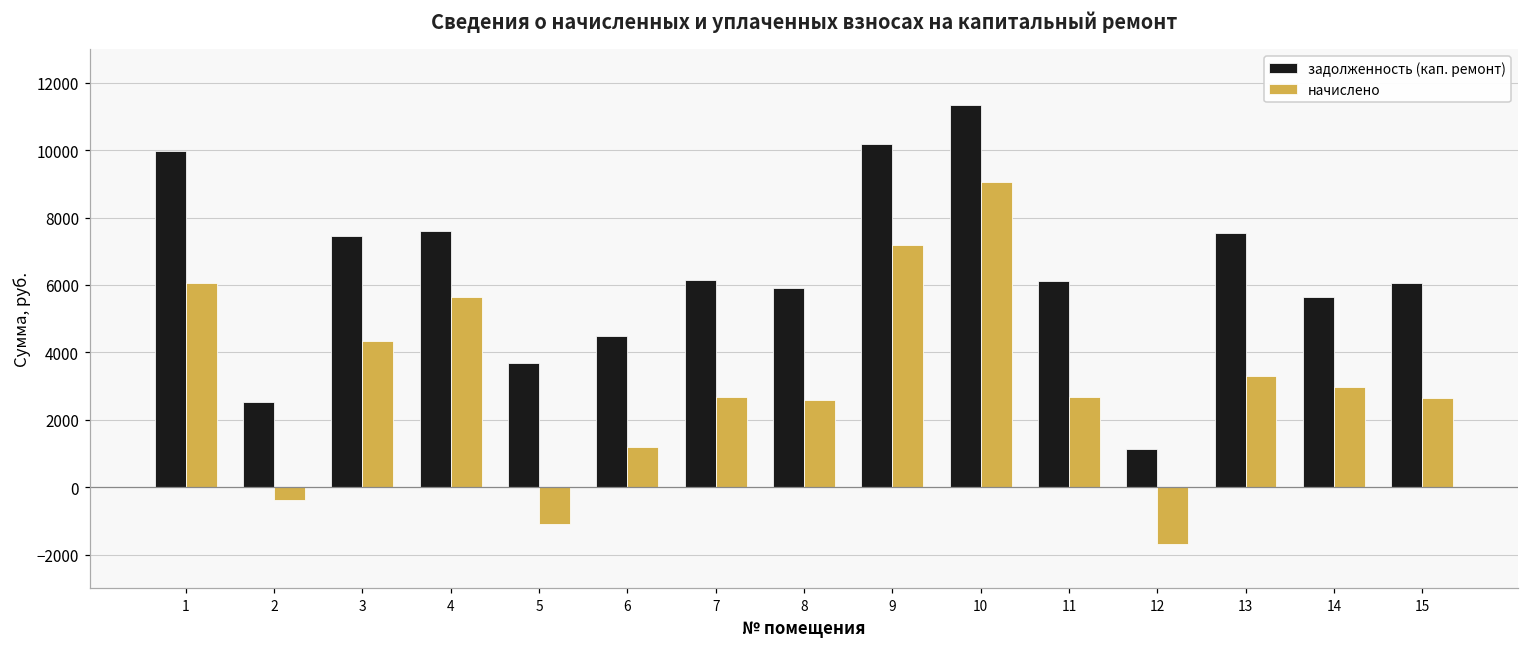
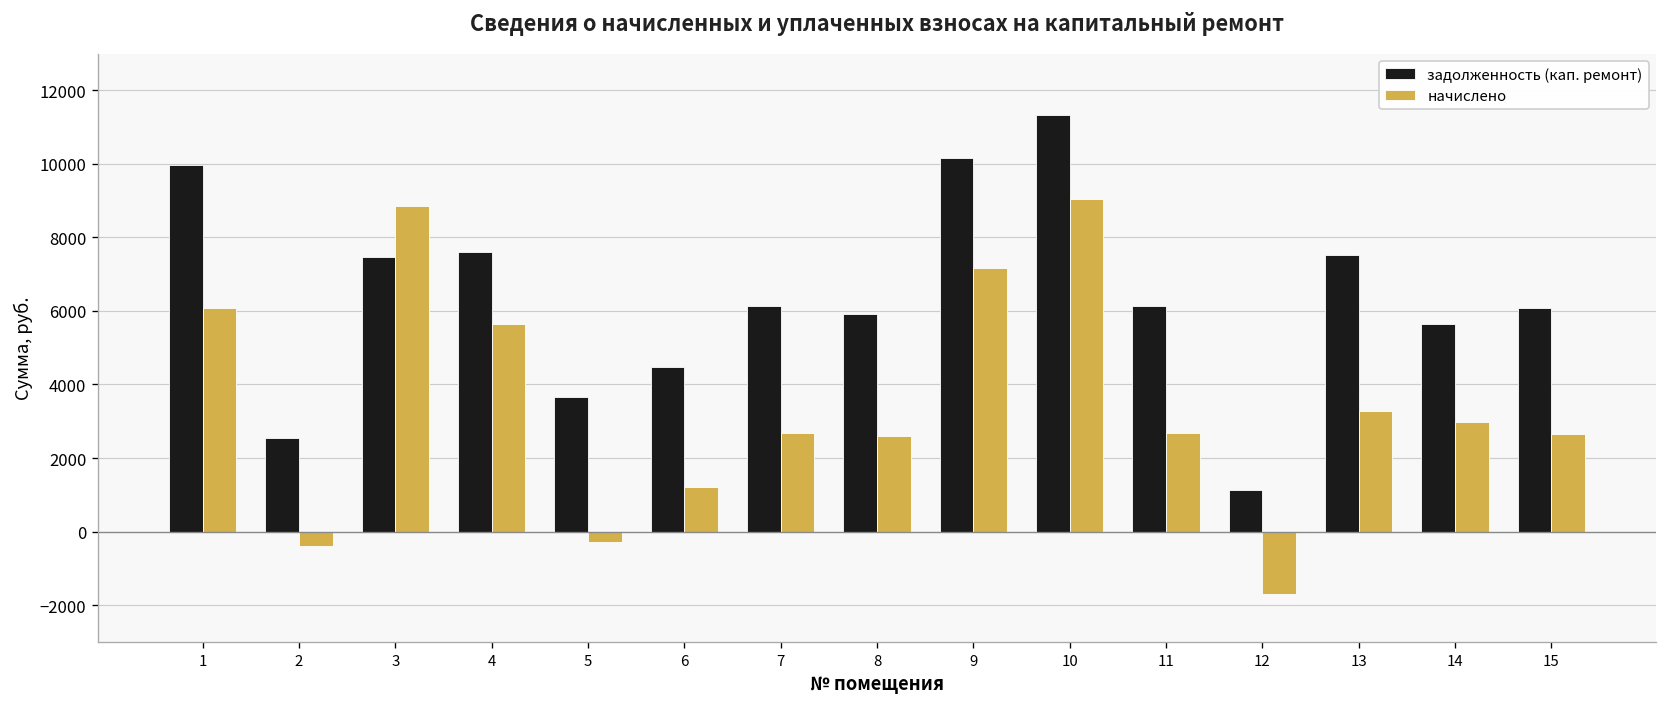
начислено, 3: 4300 -> 8900
начислено, 5: -1100 -> -300
